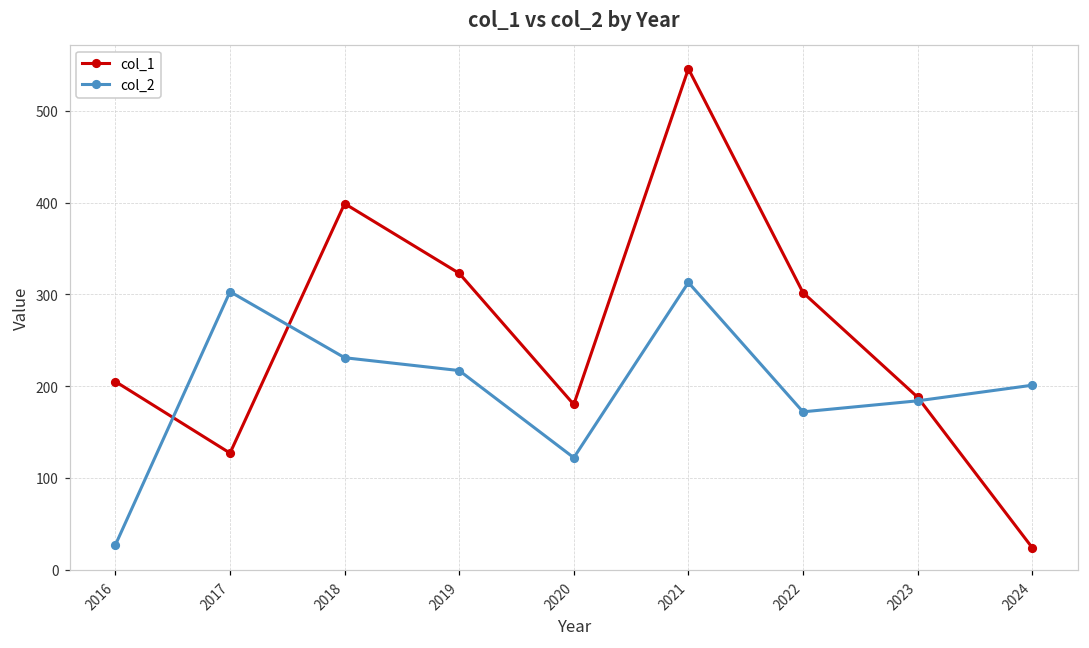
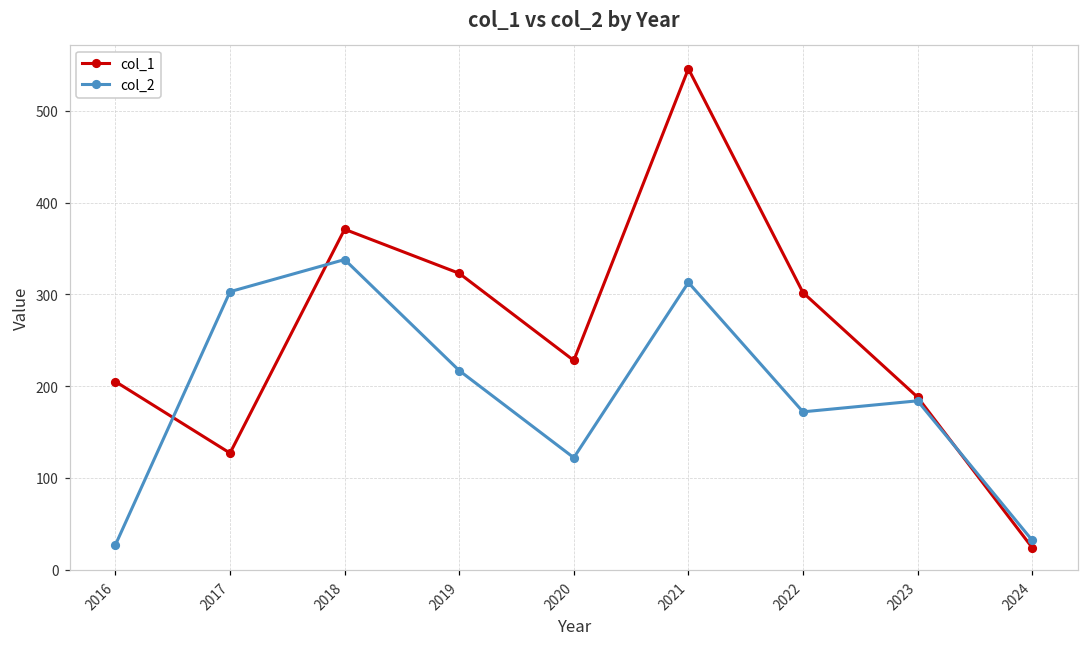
col_1, 2018: 400 -> 370
col_2, 2018: 230 -> 340
col_1, 2020: 180 -> 230
col_2, 2024: 200 -> 30
